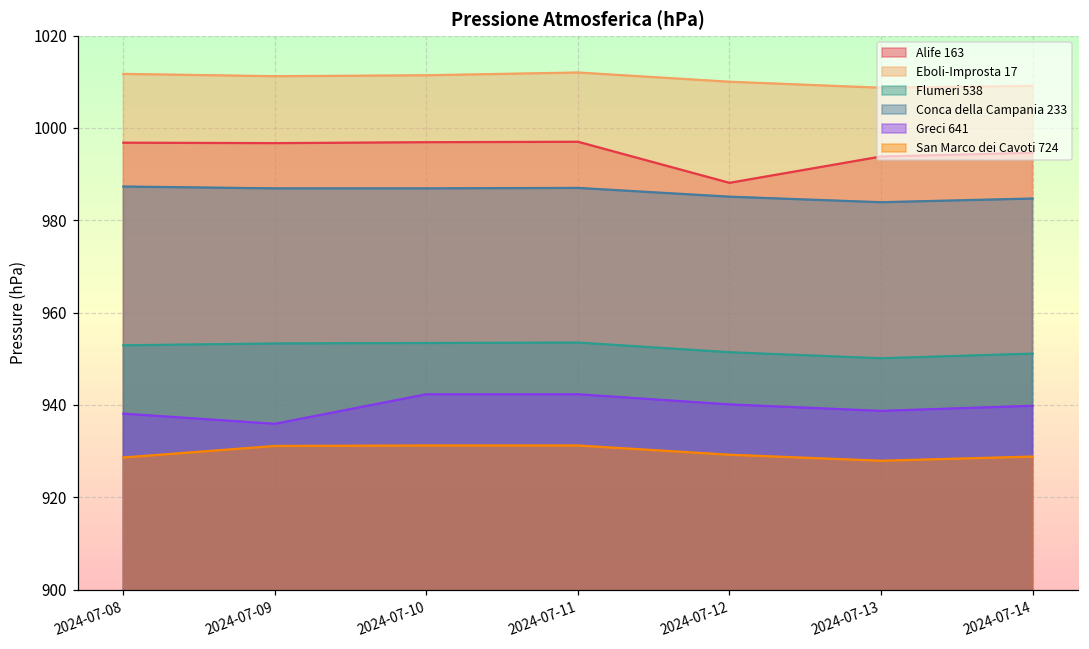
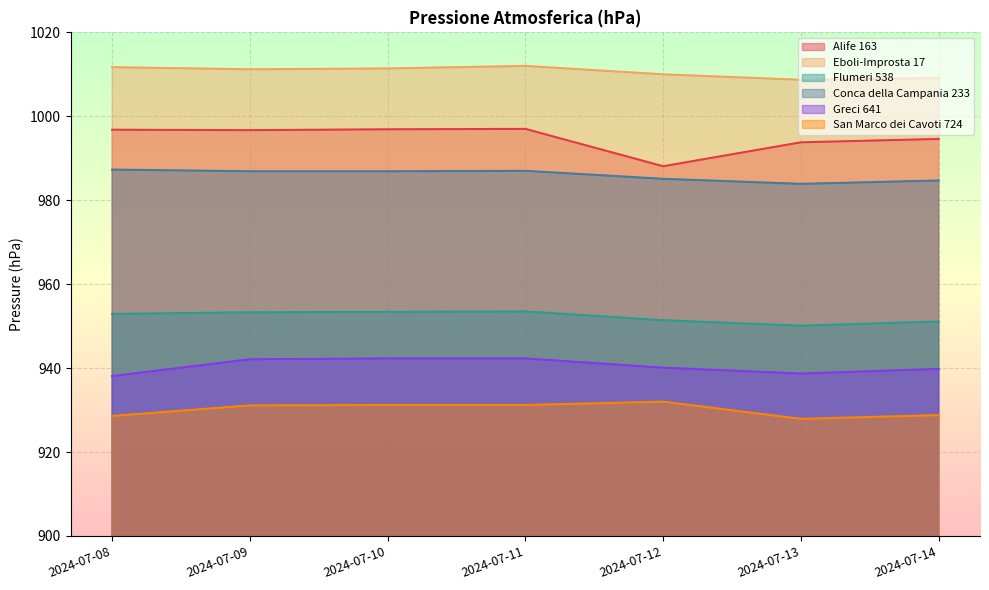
Greci 641, 2024-07-09: 936 -> 942
San Marco dei Cavoti 724, 2024-07-12: 929 -> 932
